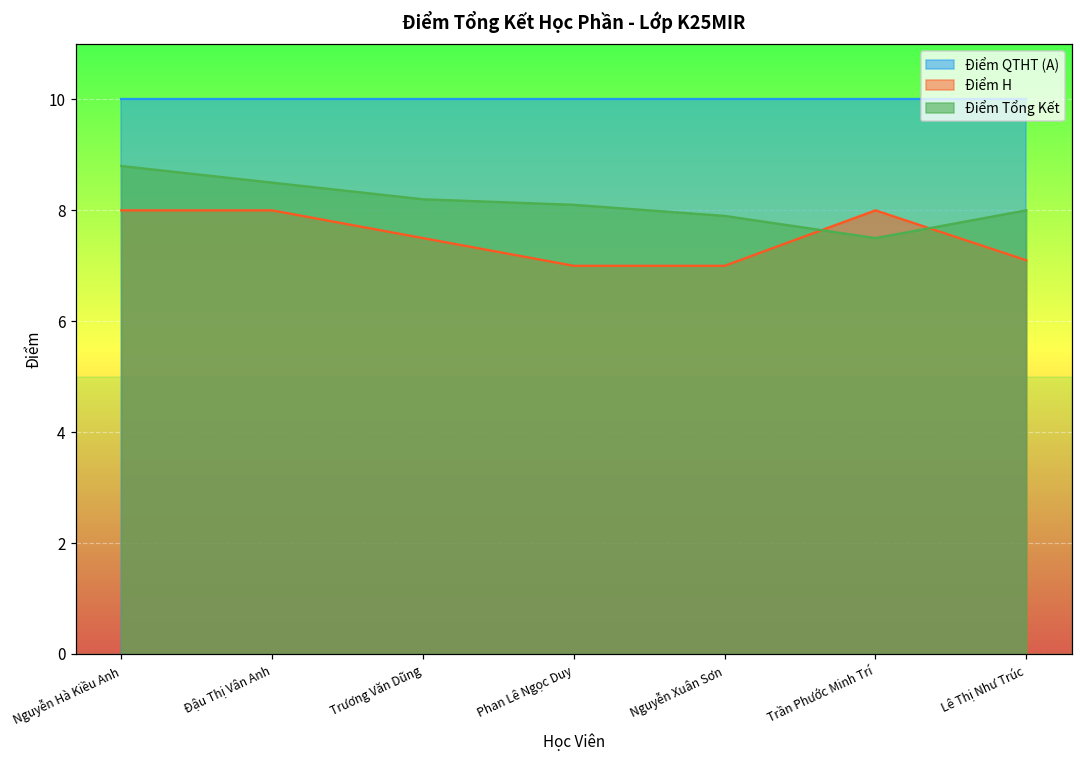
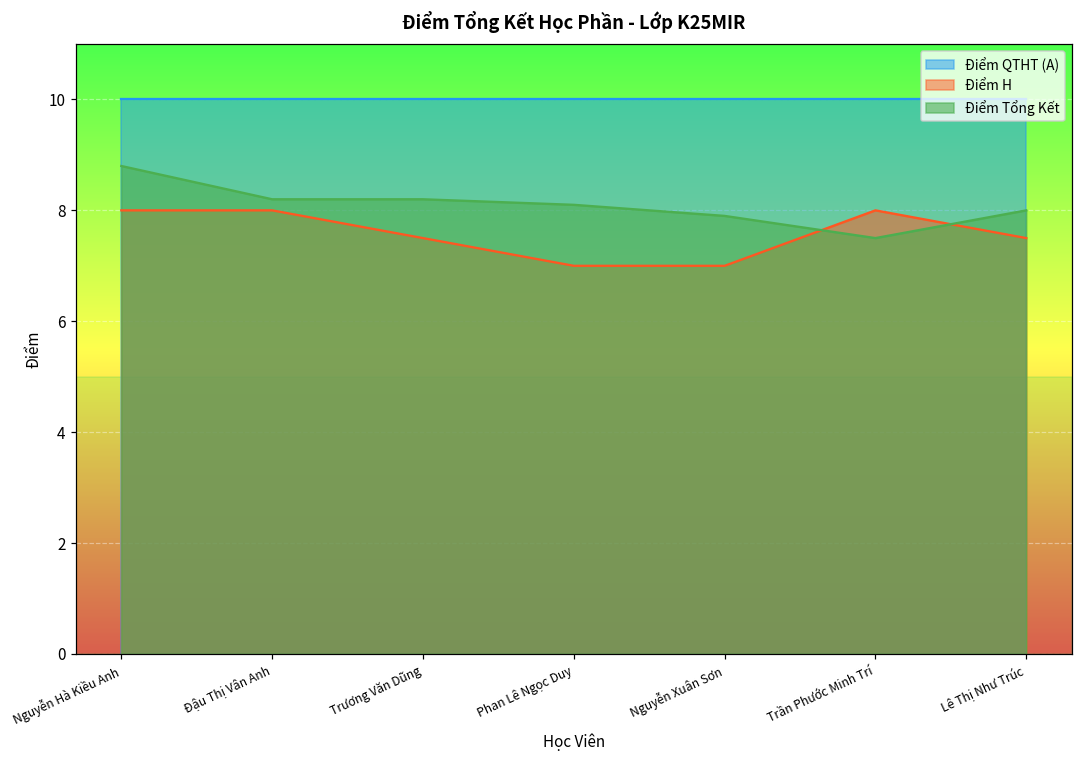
Điểm Tổng Kết, Đậu Thị Vân Anh: 8.5 -> 8.2
Điểm H, Lê Thị Như Trúc: 7.1 -> 7.5
